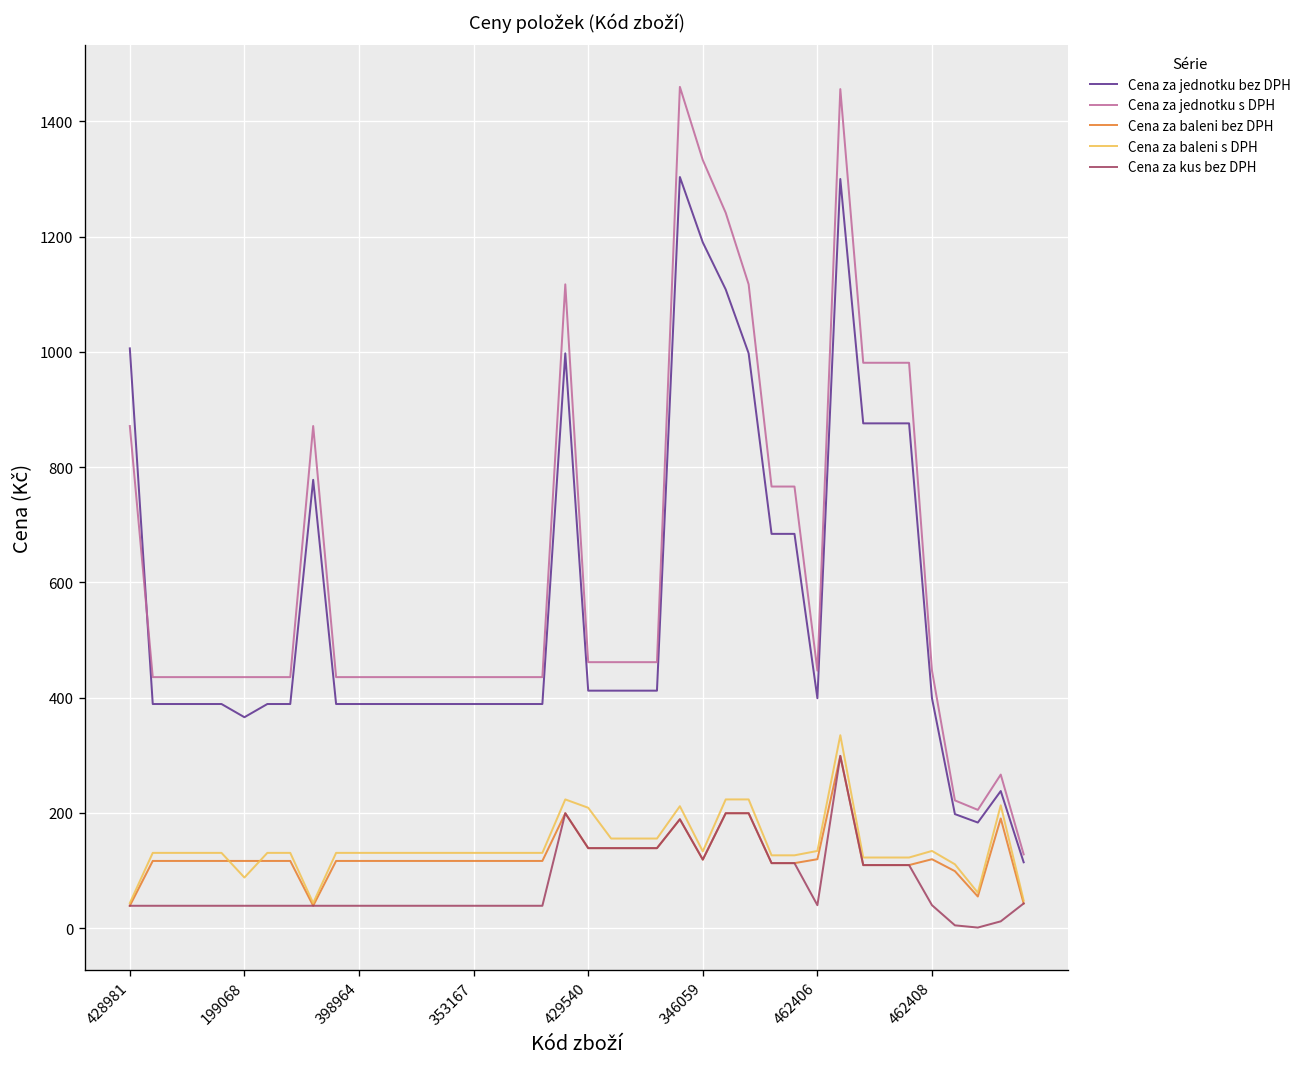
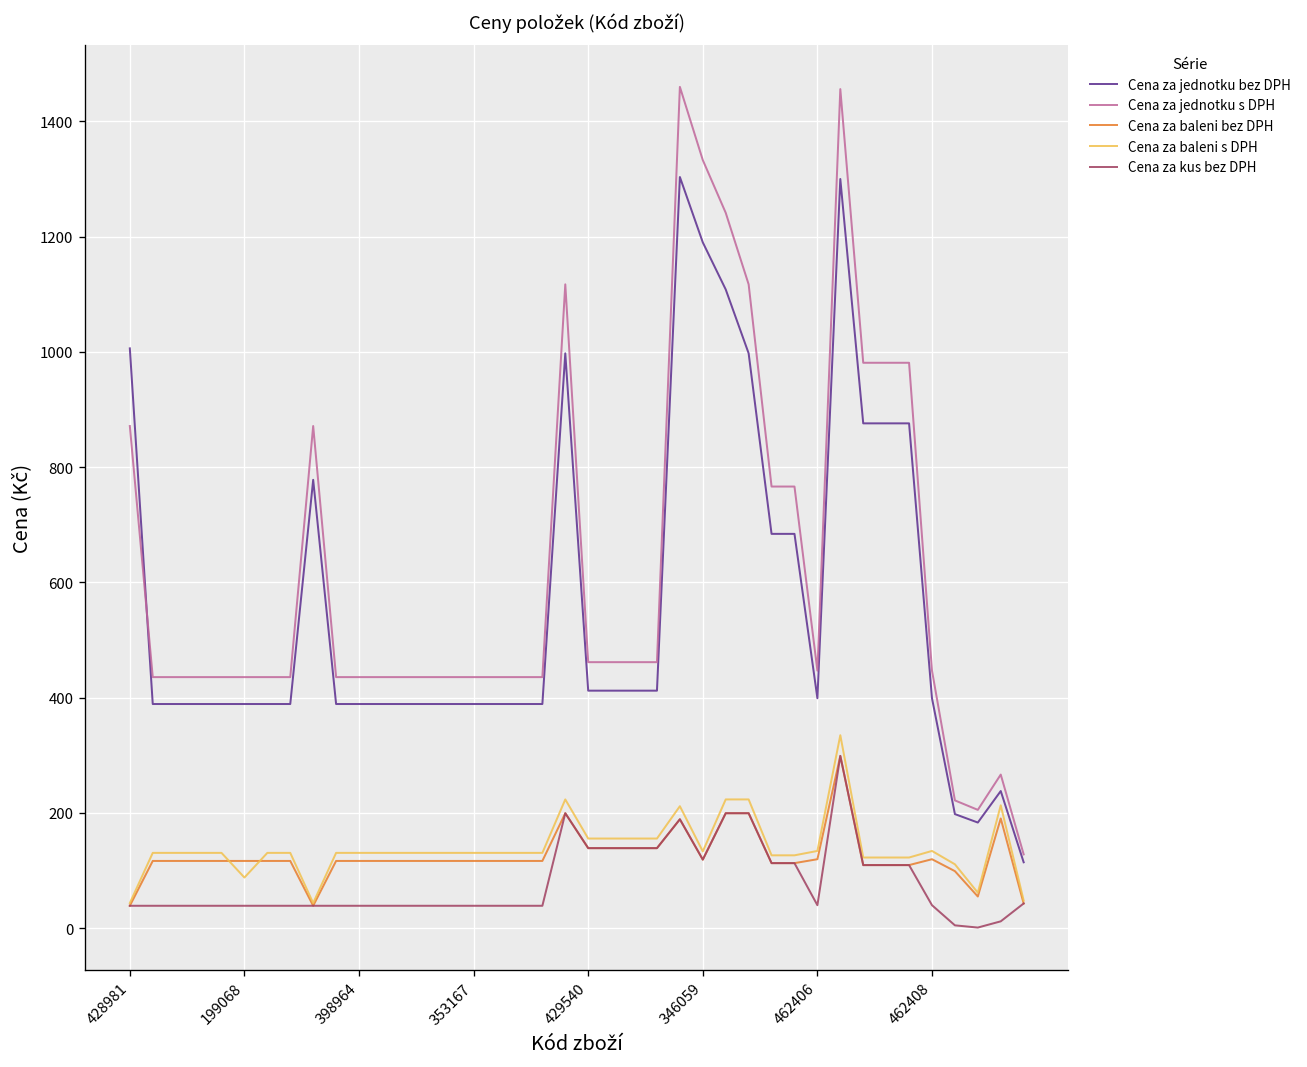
Cena za jednotku bez DPH, 199068: 370 -> 390
Cena za baleni s DPH, 429540: 210 -> 160
